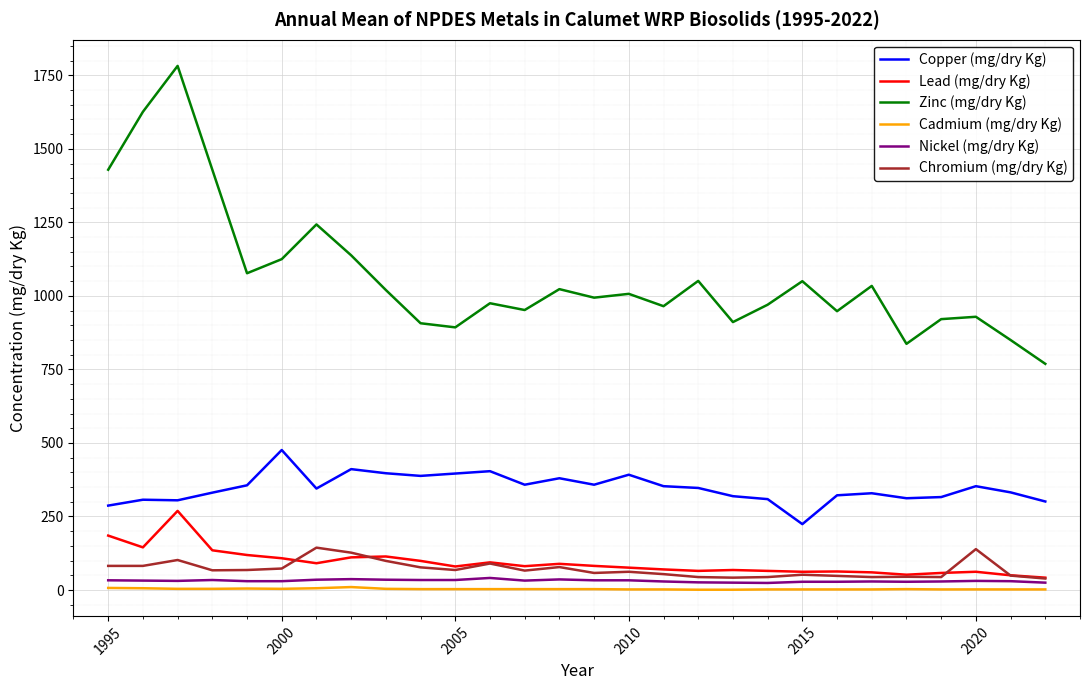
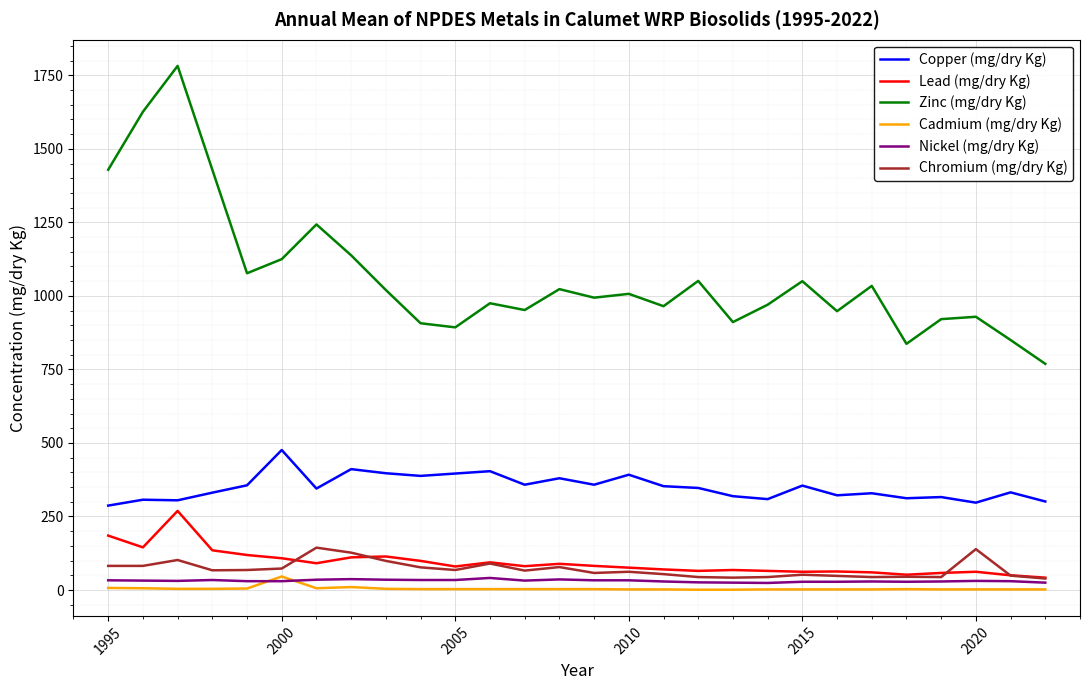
Cadmium (mg/dry Kg), 2000: 0 -> 50
Copper (mg/dry Kg), 2015: 220 -> 360
Copper (mg/dry Kg), 2020: 350 -> 300
